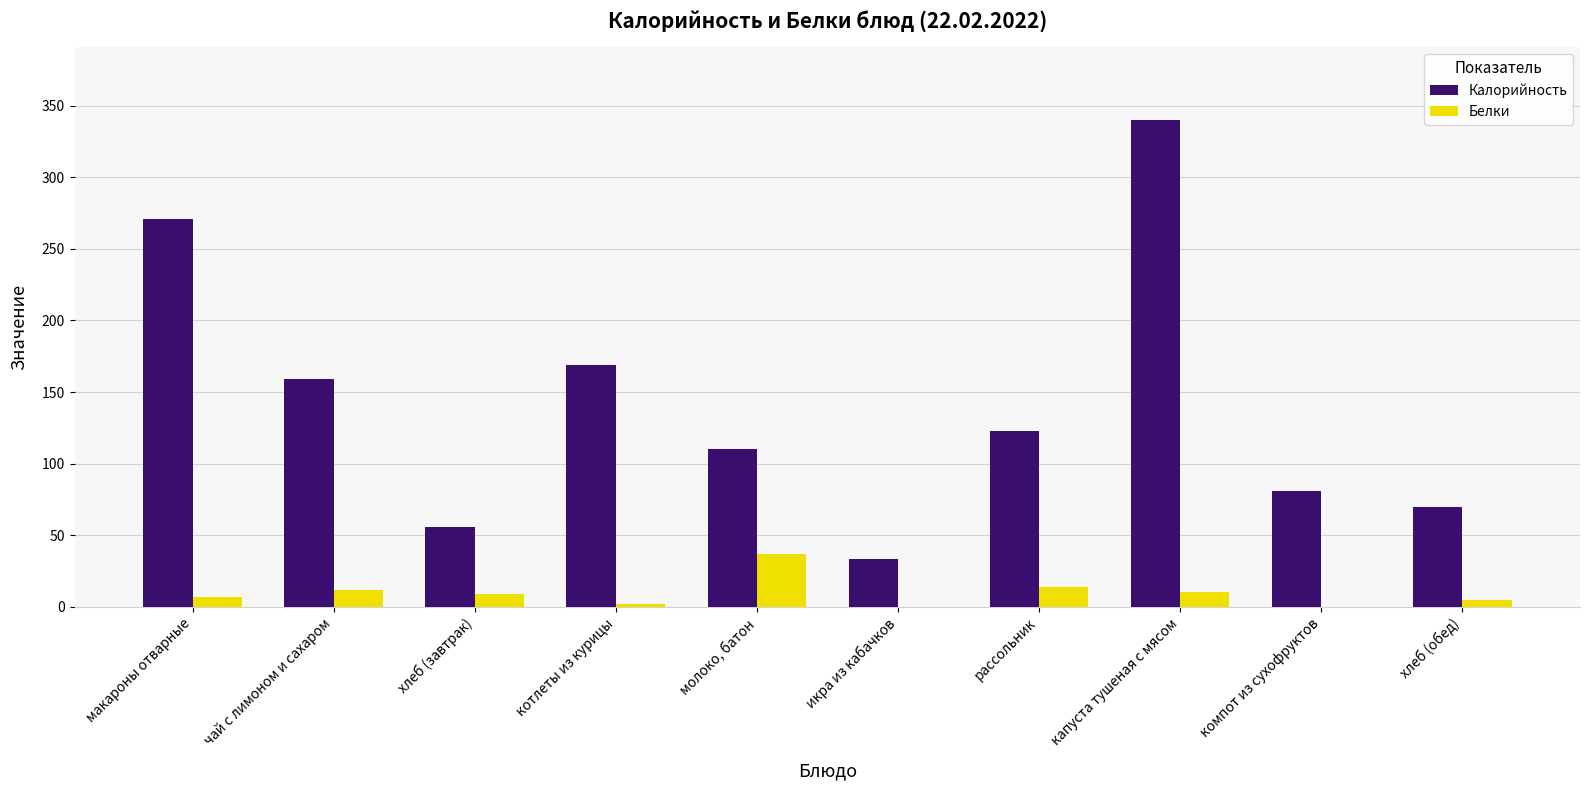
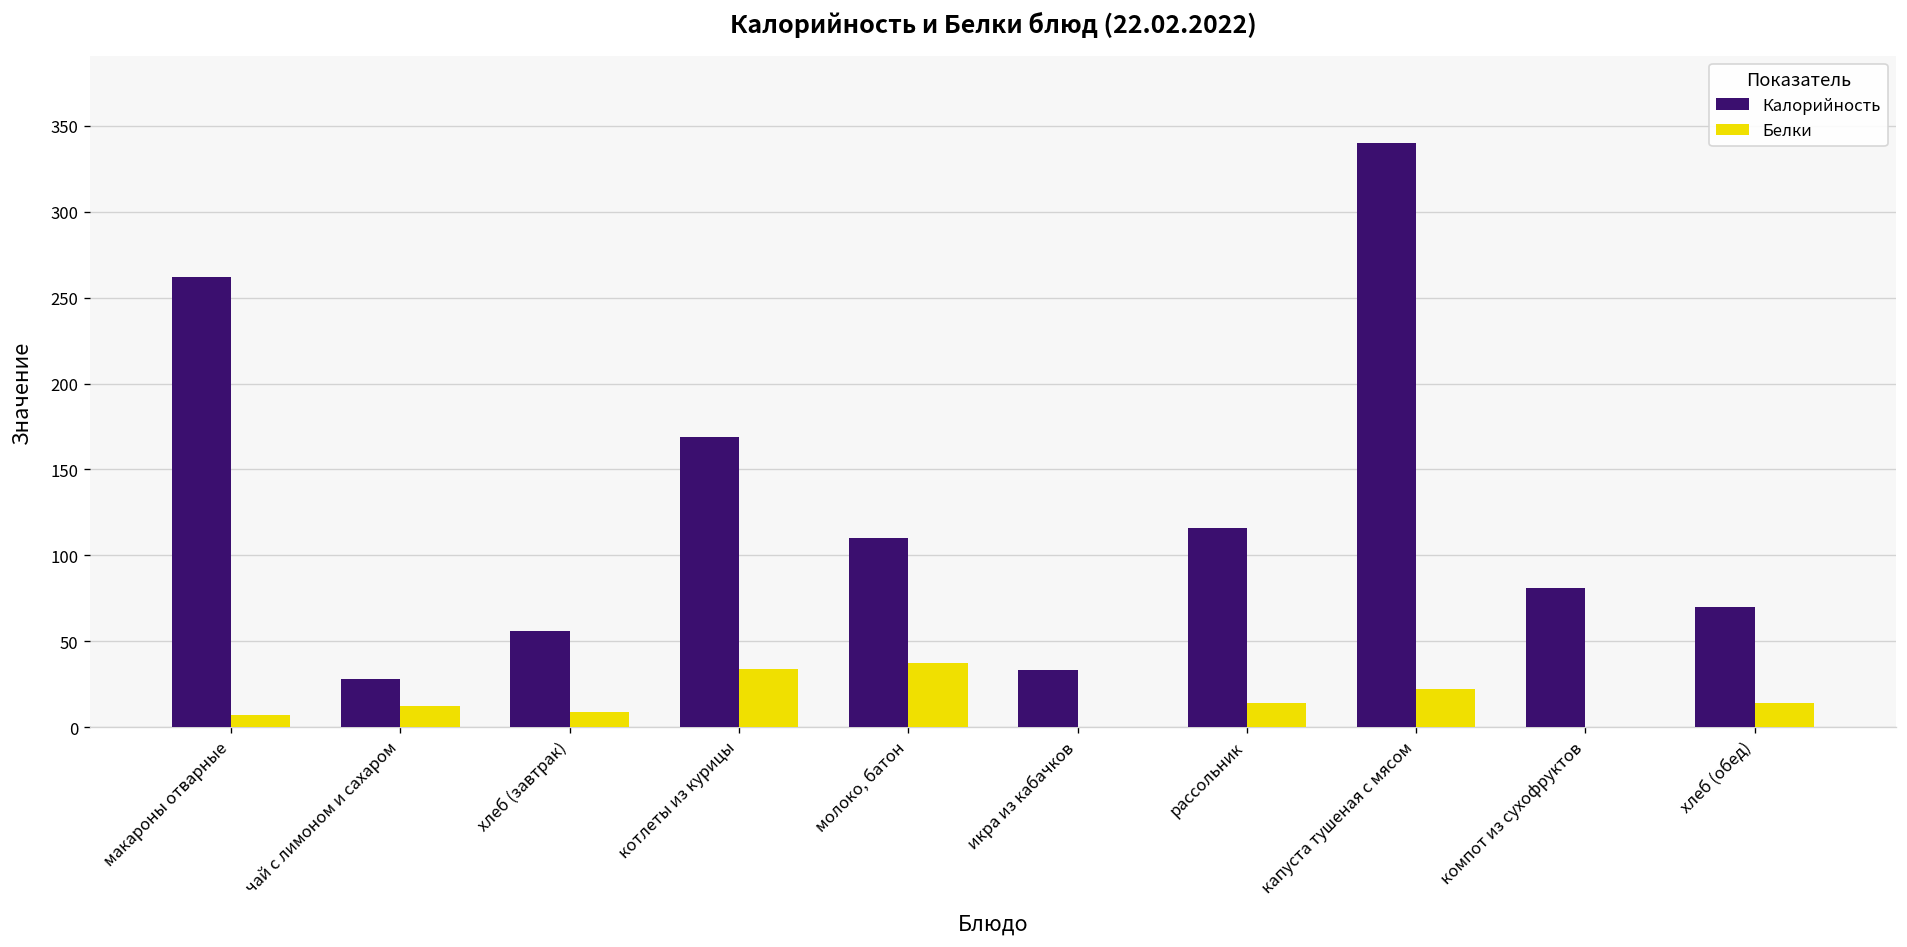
Калорийность, макароны отварные: 271 -> 262
Калорийность, чай с лимоном и сахаром: 159 -> 28
Белки, котлеты из курицы: 2 -> 34
Калорийность, рассольник: 123 -> 116
Белки, капуста тушеная с мясом: 10 -> 22
Белки, хлеб (обед): 5 -> 14
